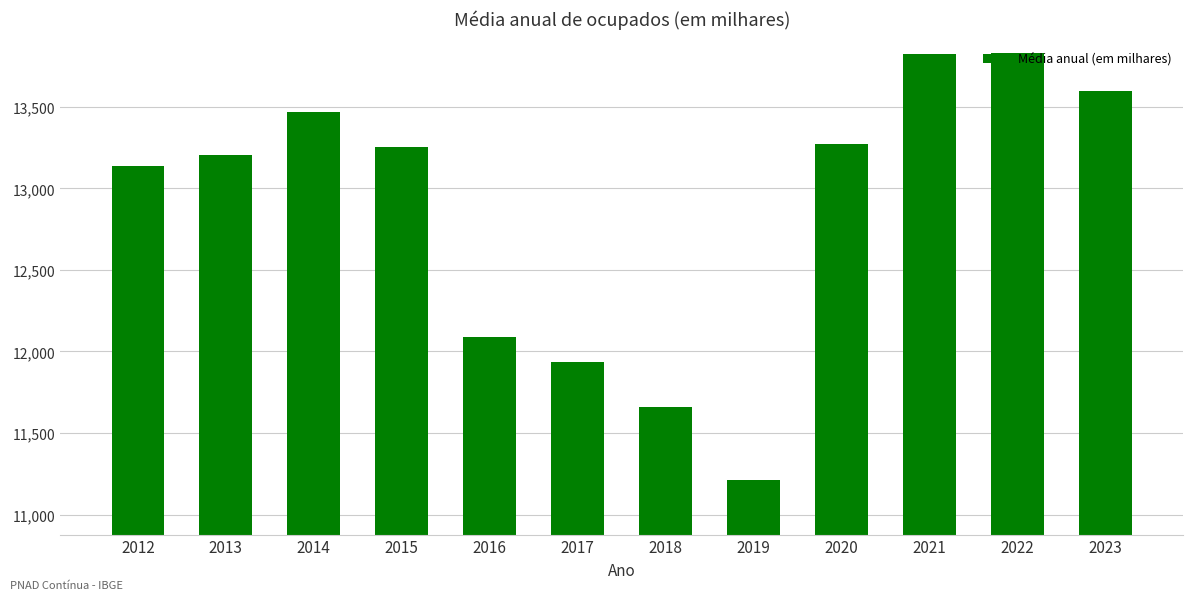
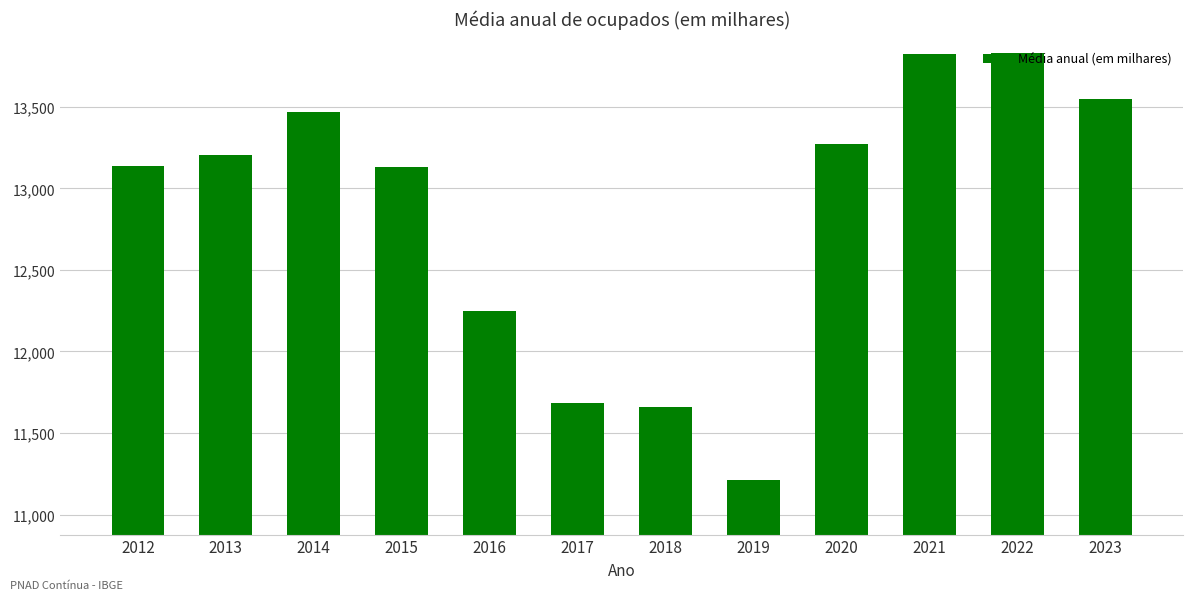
2015: 13,260 -> 13,130
2016: 12,090 -> 12,250
2017: 11,940 -> 11,680
2023: 13,600 -> 13,550
